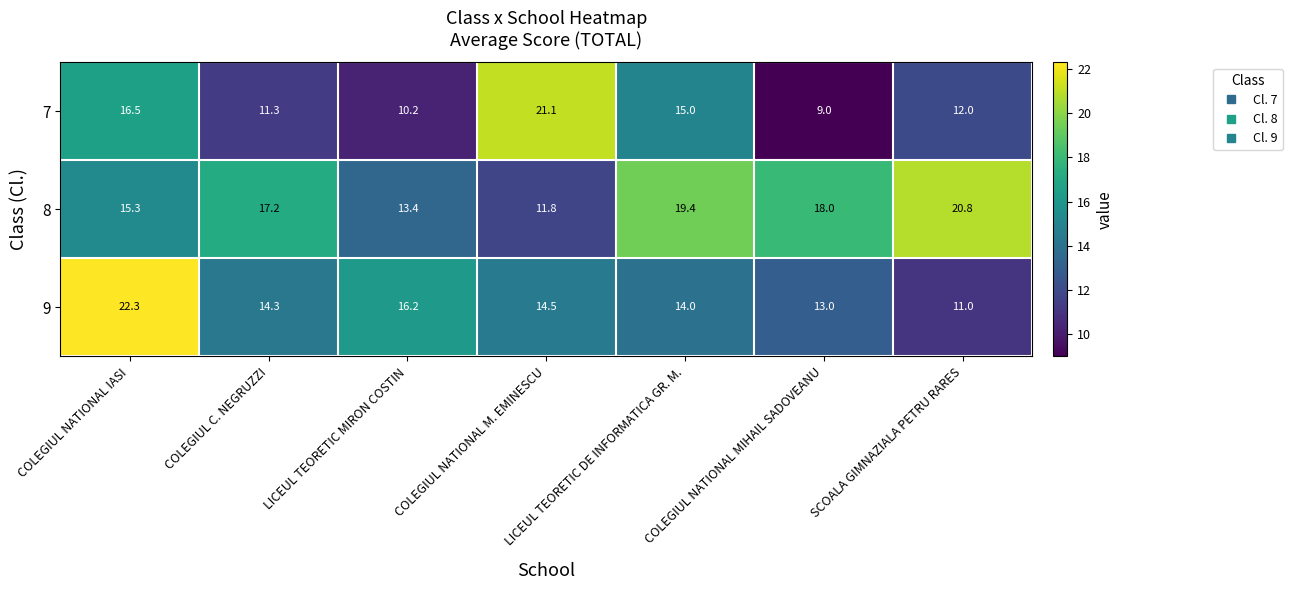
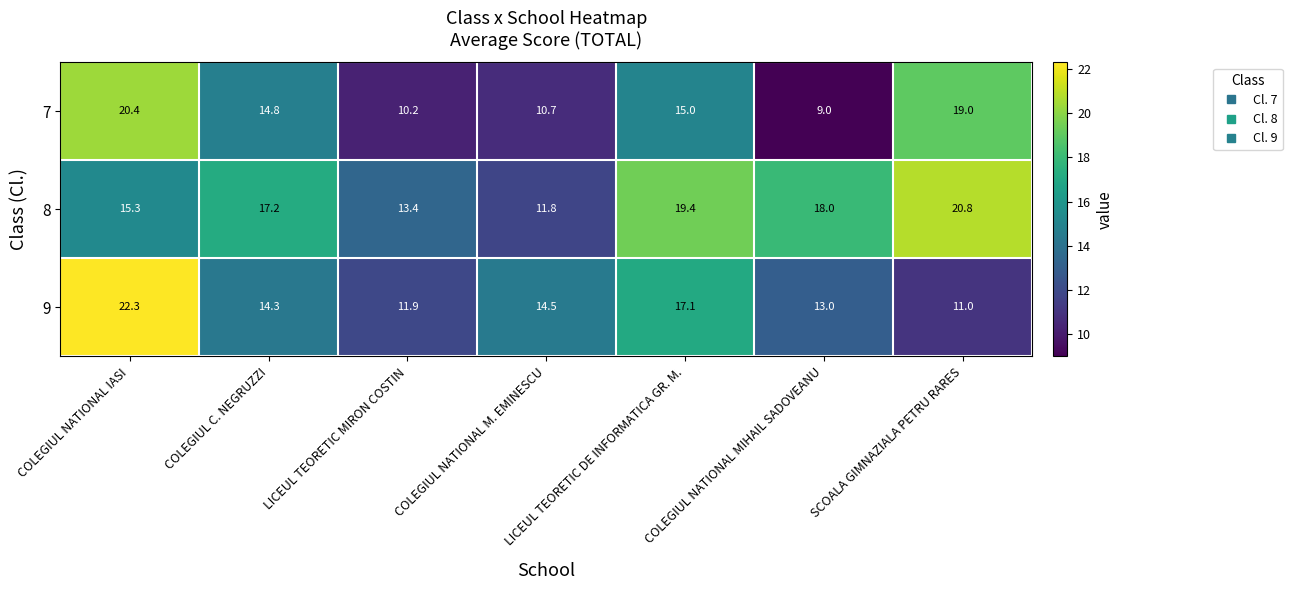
7, COLEGIUL NATIONAL IASI: 16.5 -> 20.4
7, COLEGIUL C. NEGRUZZI: 11.3 -> 14.8
7, COLEGIUL NATIONAL M. EMINESCU: 21.1 -> 10.7
7, SCOALA GIMNAZIALA PETRU RARES: 12.0 -> 19.0
9, LICEUL TEORETIC MIRON COSTIN: 16.2 -> 11.9
9, LICEUL TEORETIC DE INFORMATICA GR. M.: 14.0 -> 17.1
